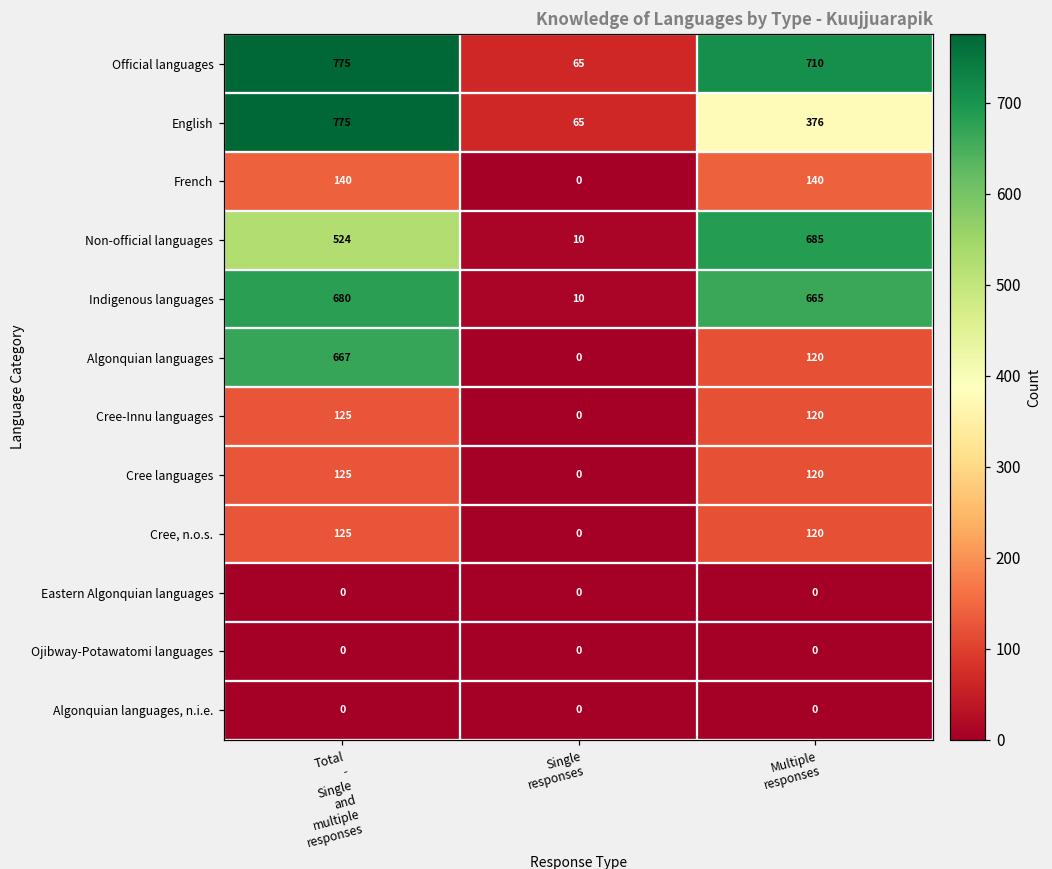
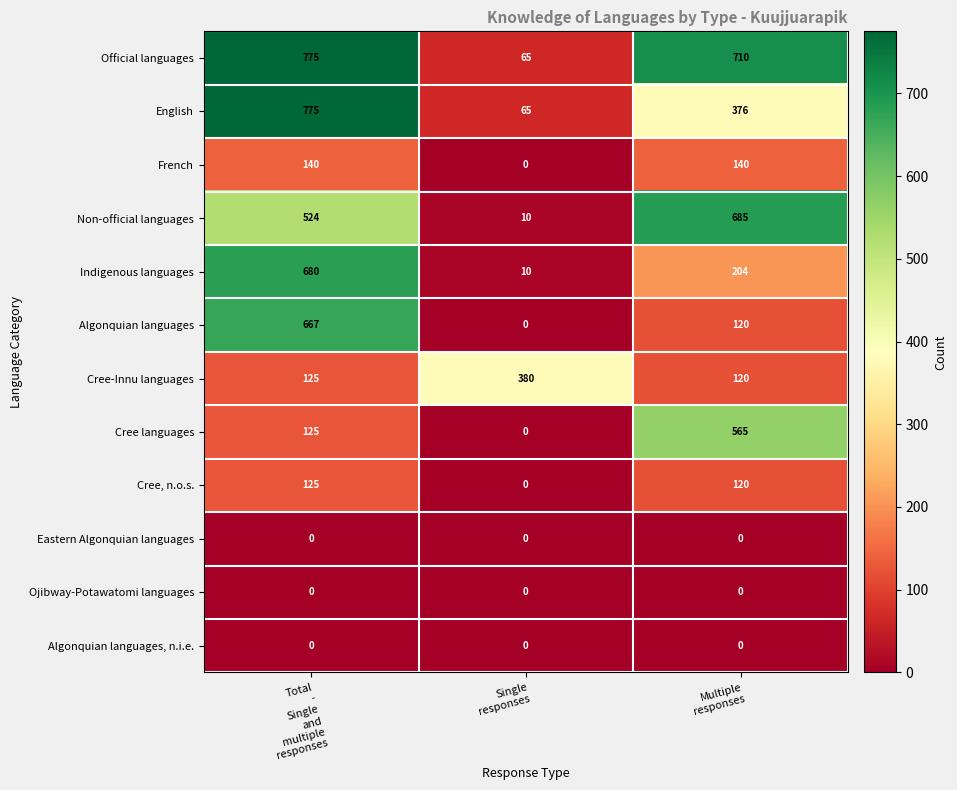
Indigenous languages, Multiple responses: 665 -> 204
Cree-Innu languages, Single responses: 0 -> 380
Cree languages, Multiple responses: 120 -> 565
